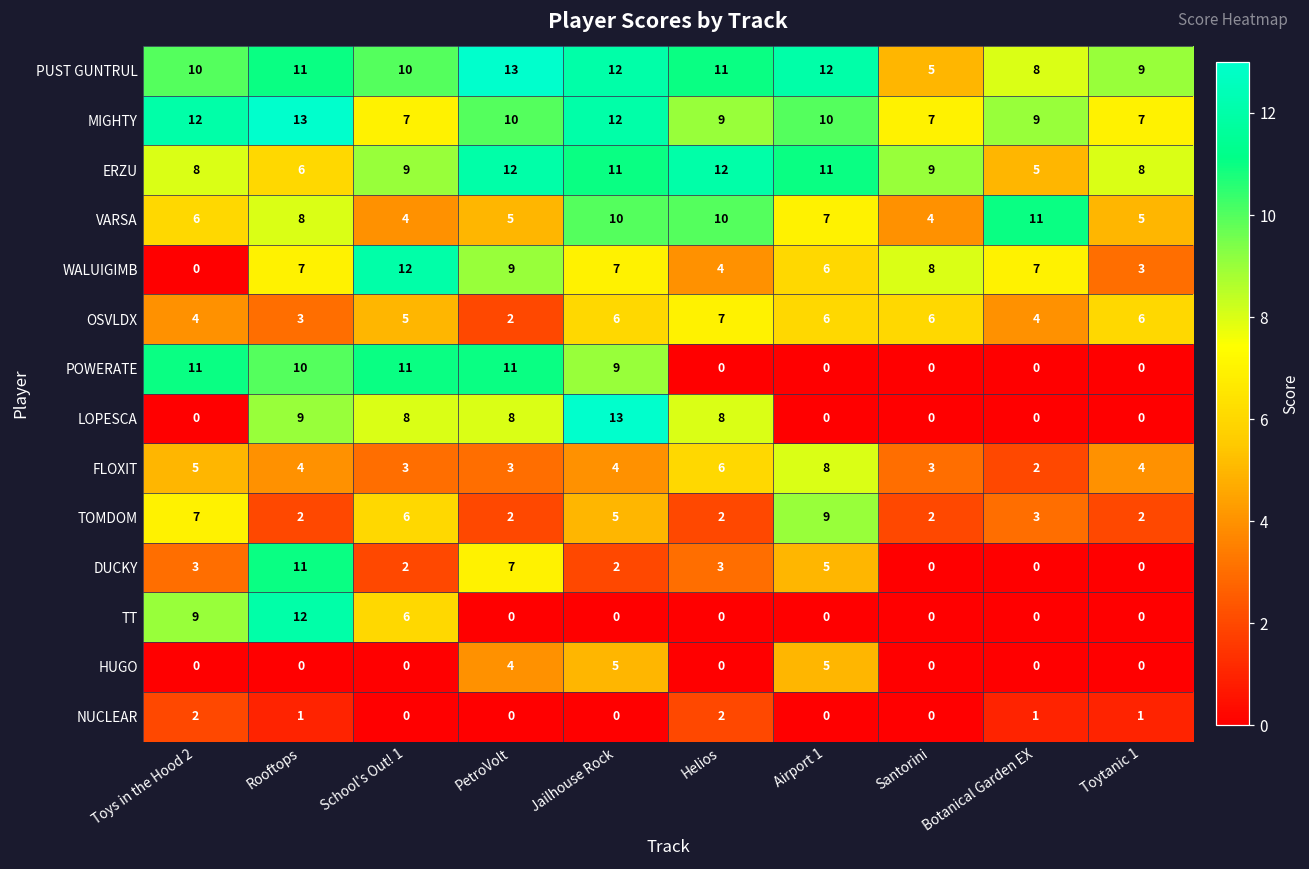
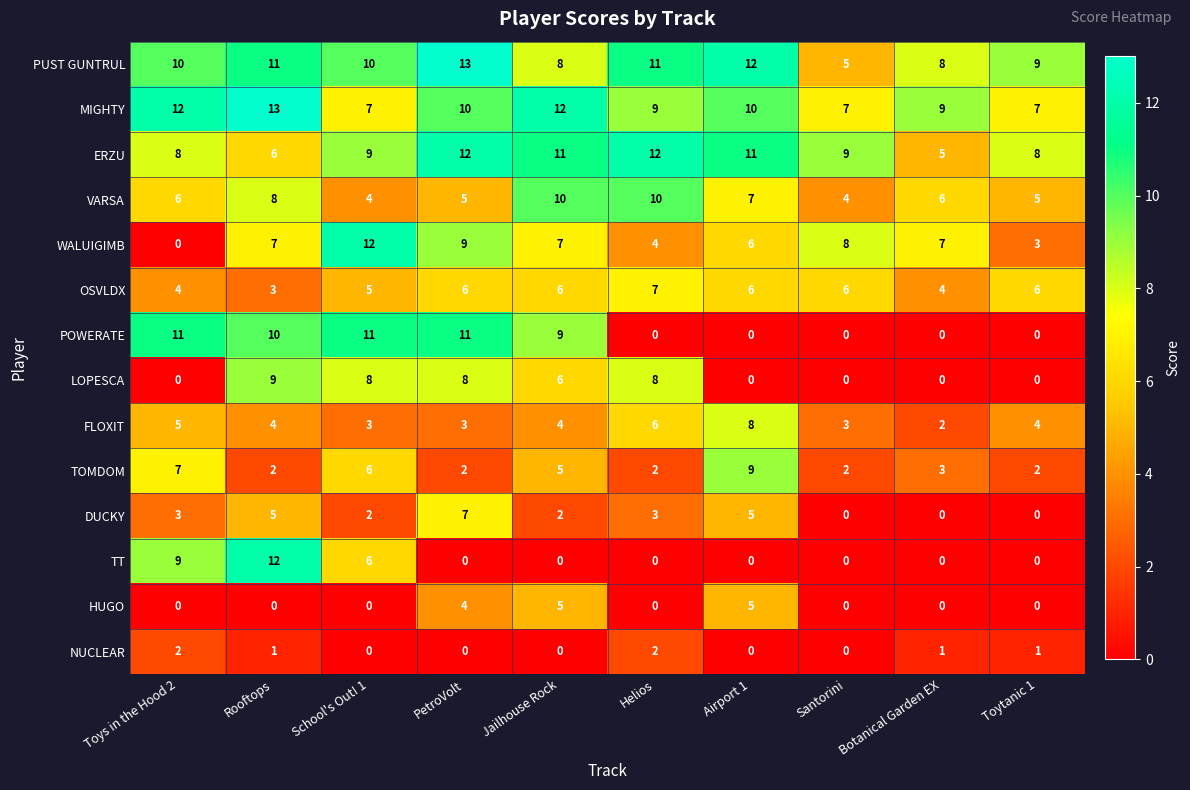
PUST GUNTRUL, Jailhouse Rock: 12 -> 8
VARSA, Botanical Garden EX: 11 -> 6
OSVLDX, PetroVolt: 2 -> 6
LOPESCA, Jailhouse Rock: 13 -> 6
DUCKY, Rooftops: 11 -> 5
